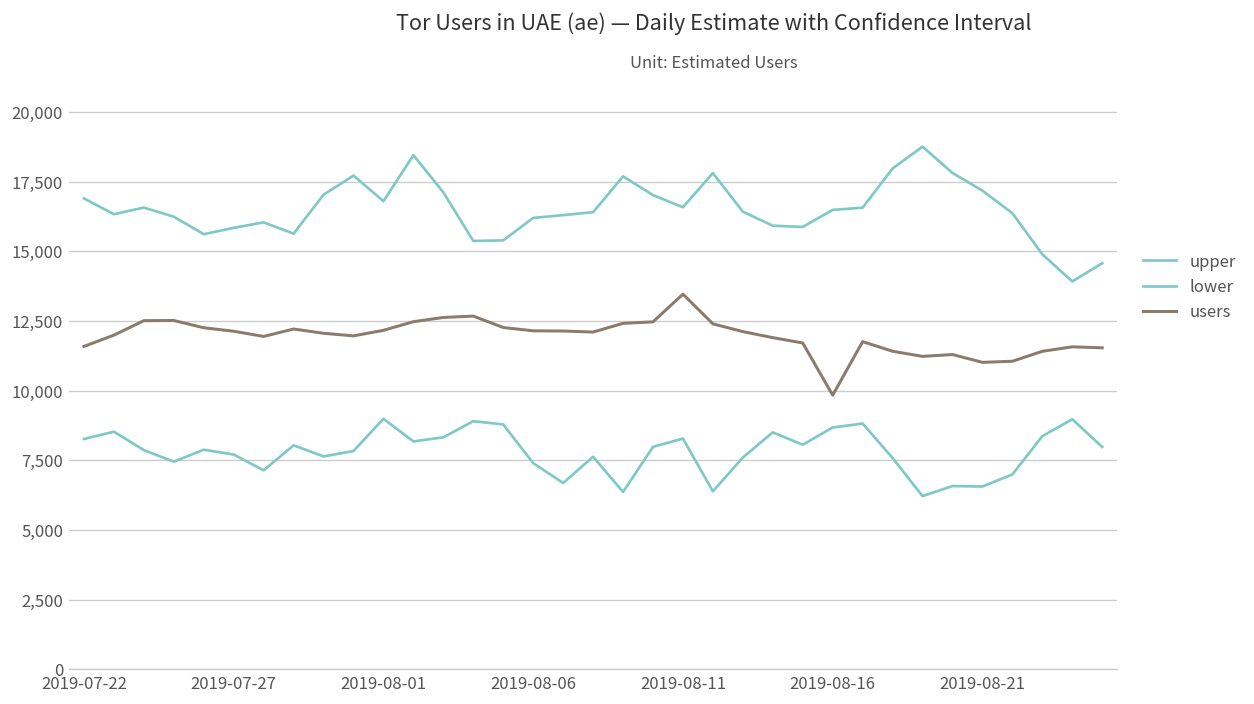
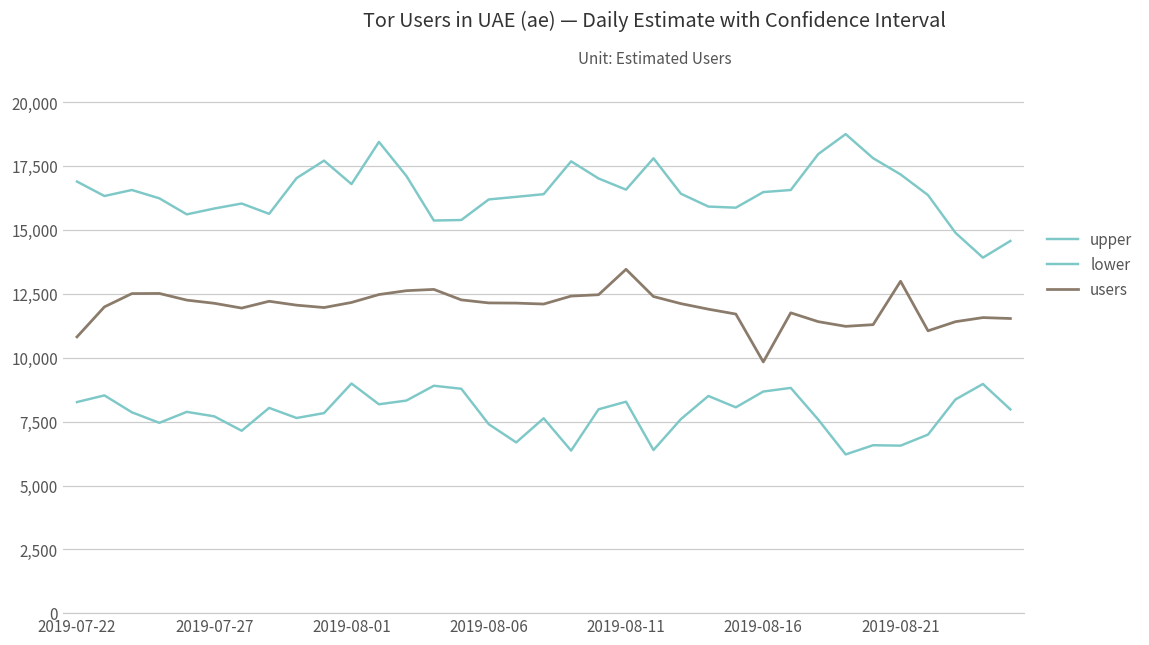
users, 2019-07-22: 11,600 -> 10,800
users, 2019-08-21: 11,000 -> 13,000
